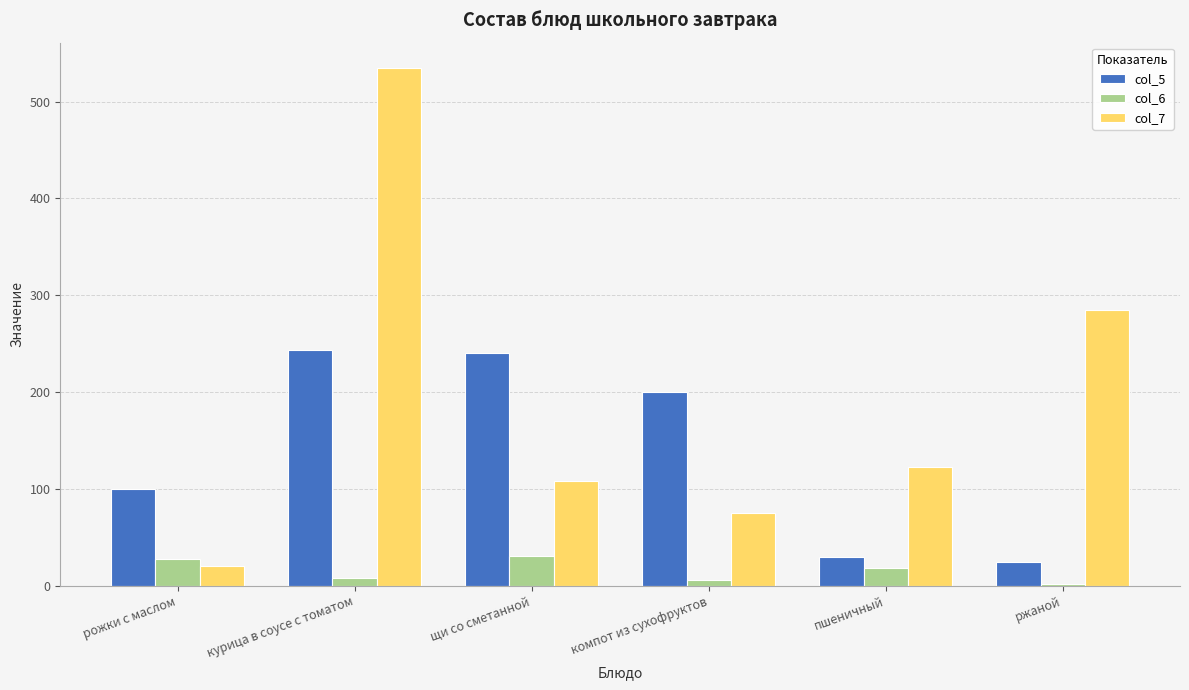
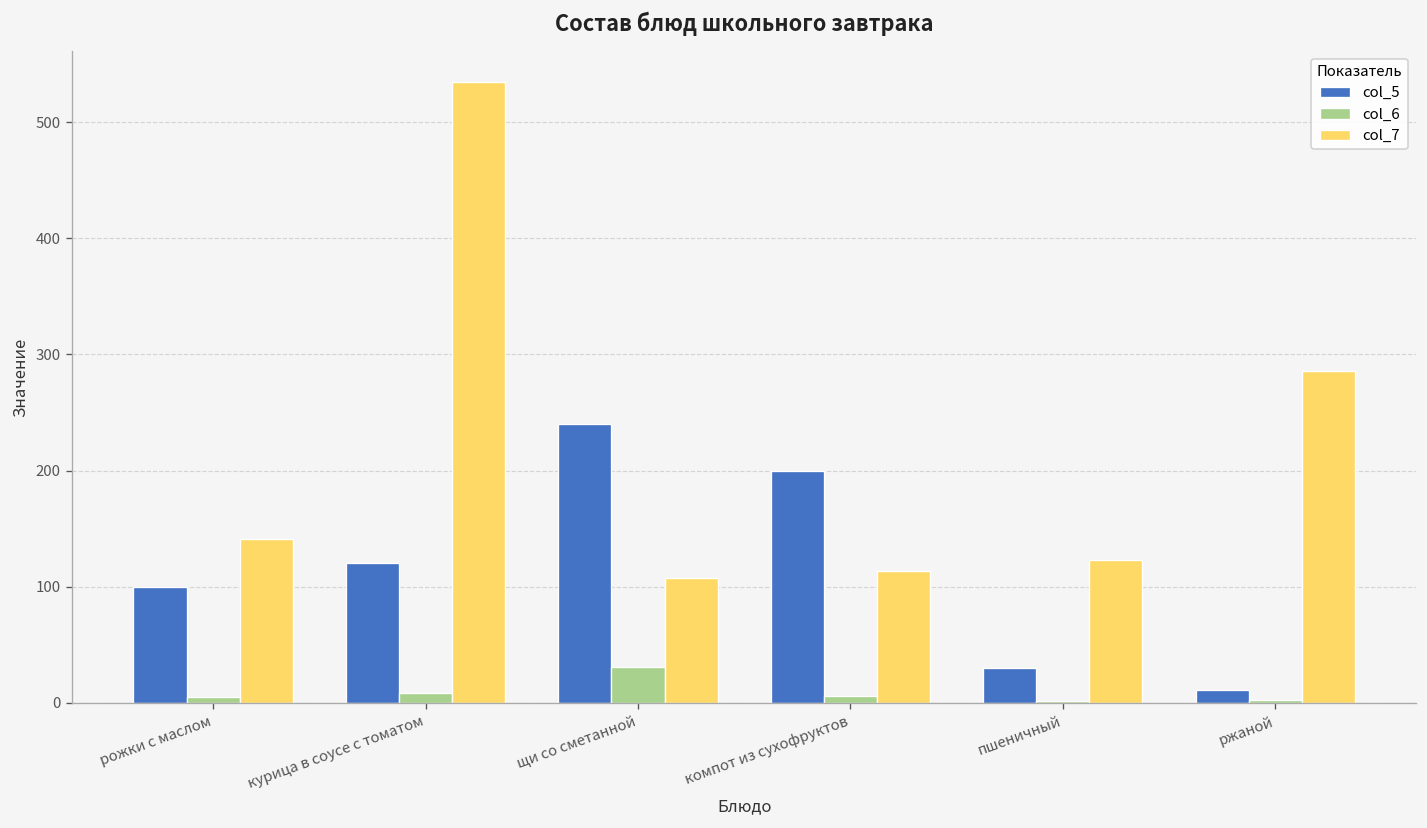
col_6, рожки с маслом: 30 -> 10
col_7, рожки с маслом: 20 -> 140
col_5, курица в соусе с томатом: 240 -> 120
col_7, компот из сухофруктов: 80 -> 110
col_6, пшеничный: 20 -> 0
col_5, ржаной: 30 -> 10
